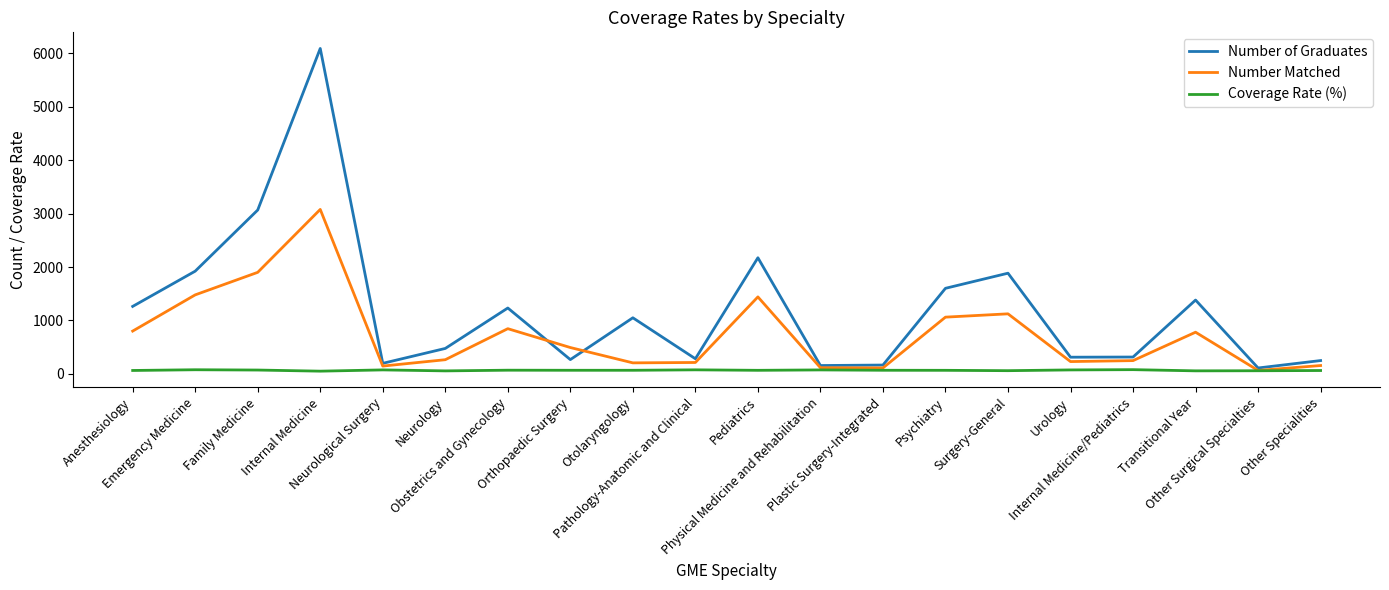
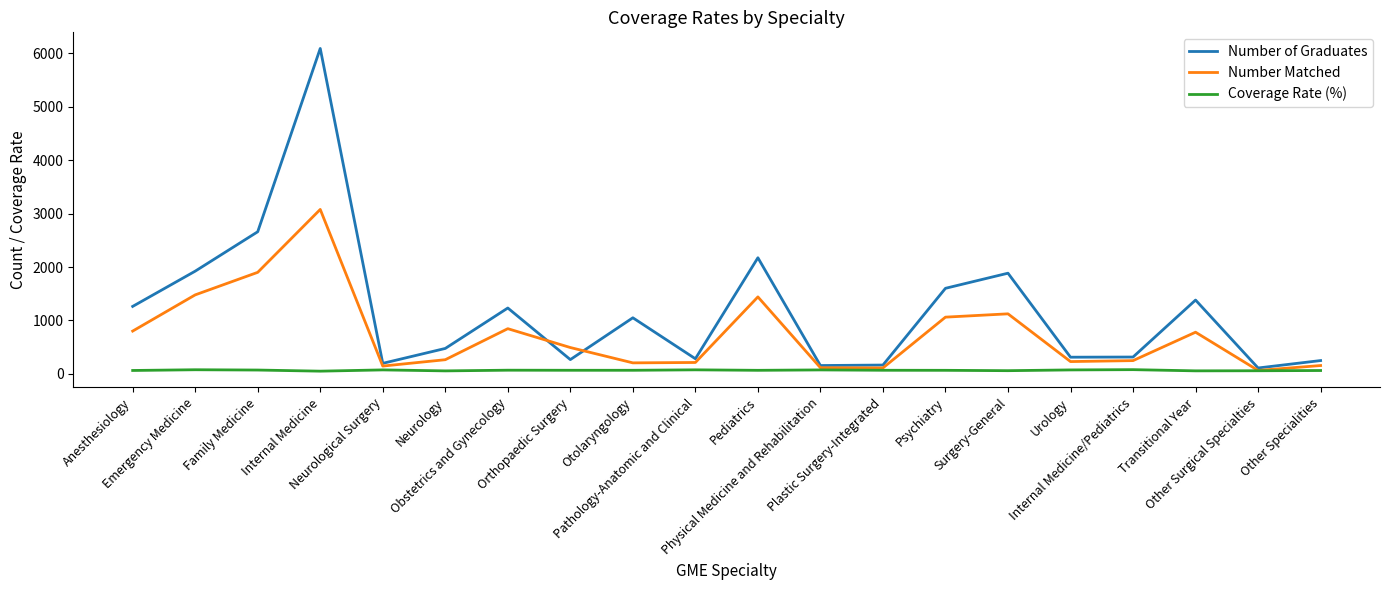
Number of Graduates, Family Medicine: 3100 -> 2700
